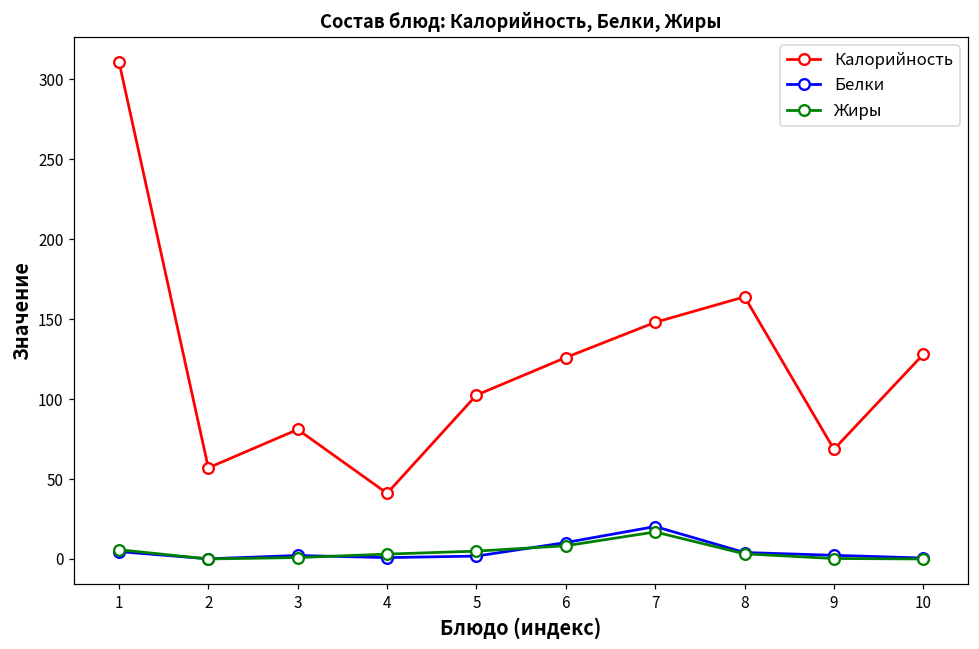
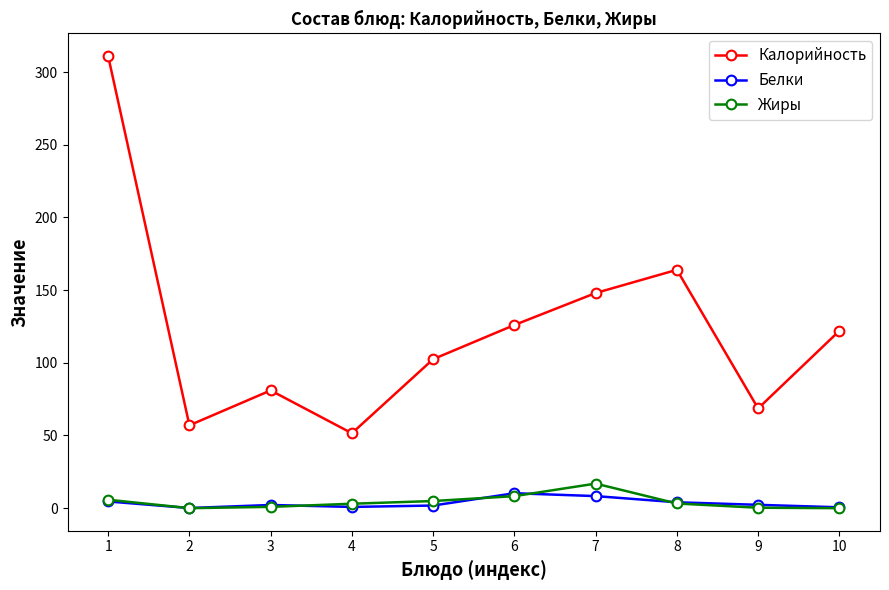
Калорийность, 4: 41 -> 52
Белки, 7: 20 -> 8
Калорийность, 10: 128 -> 122
